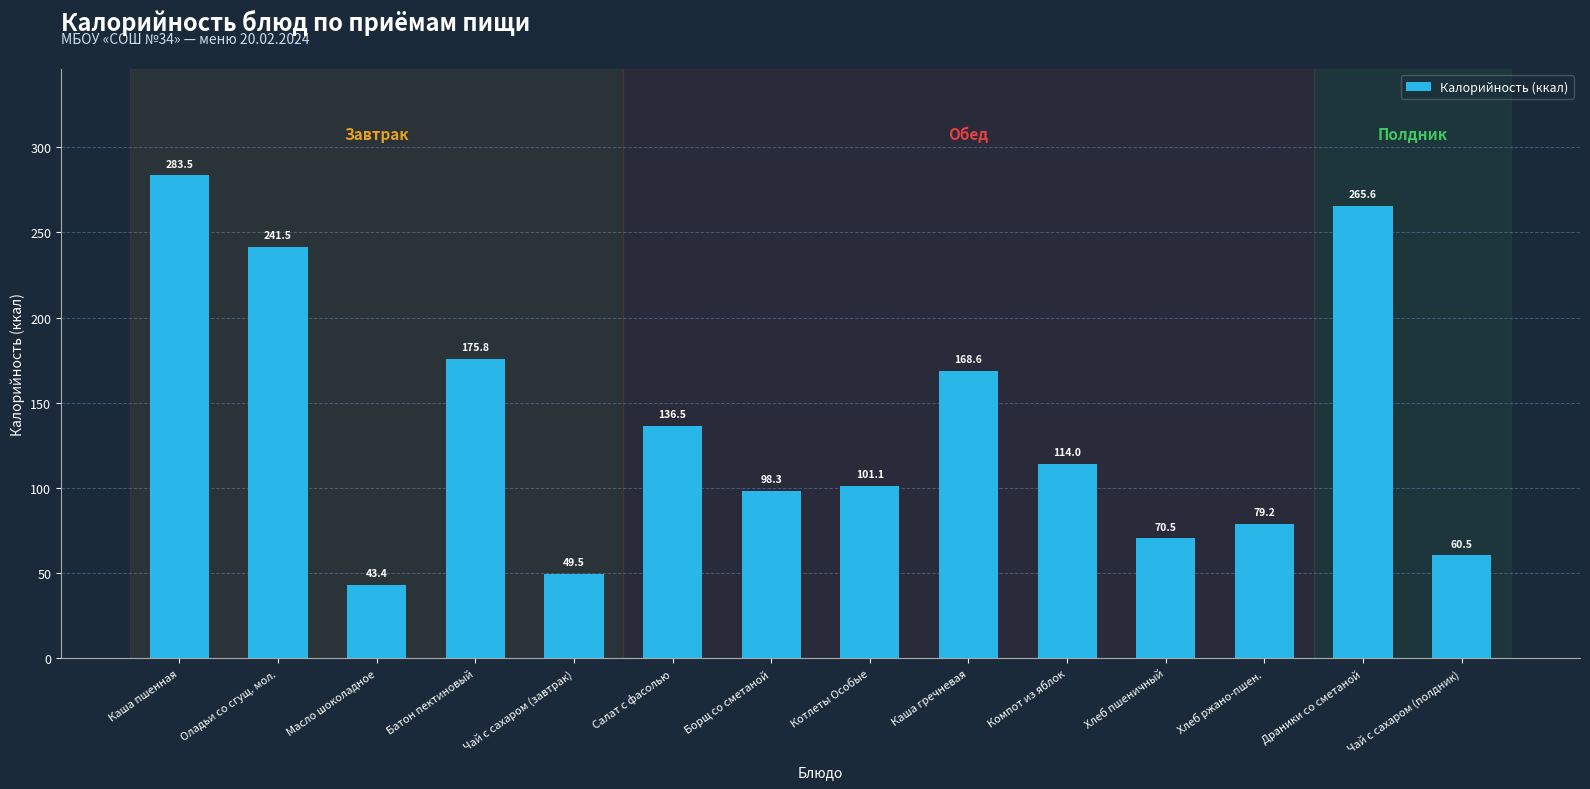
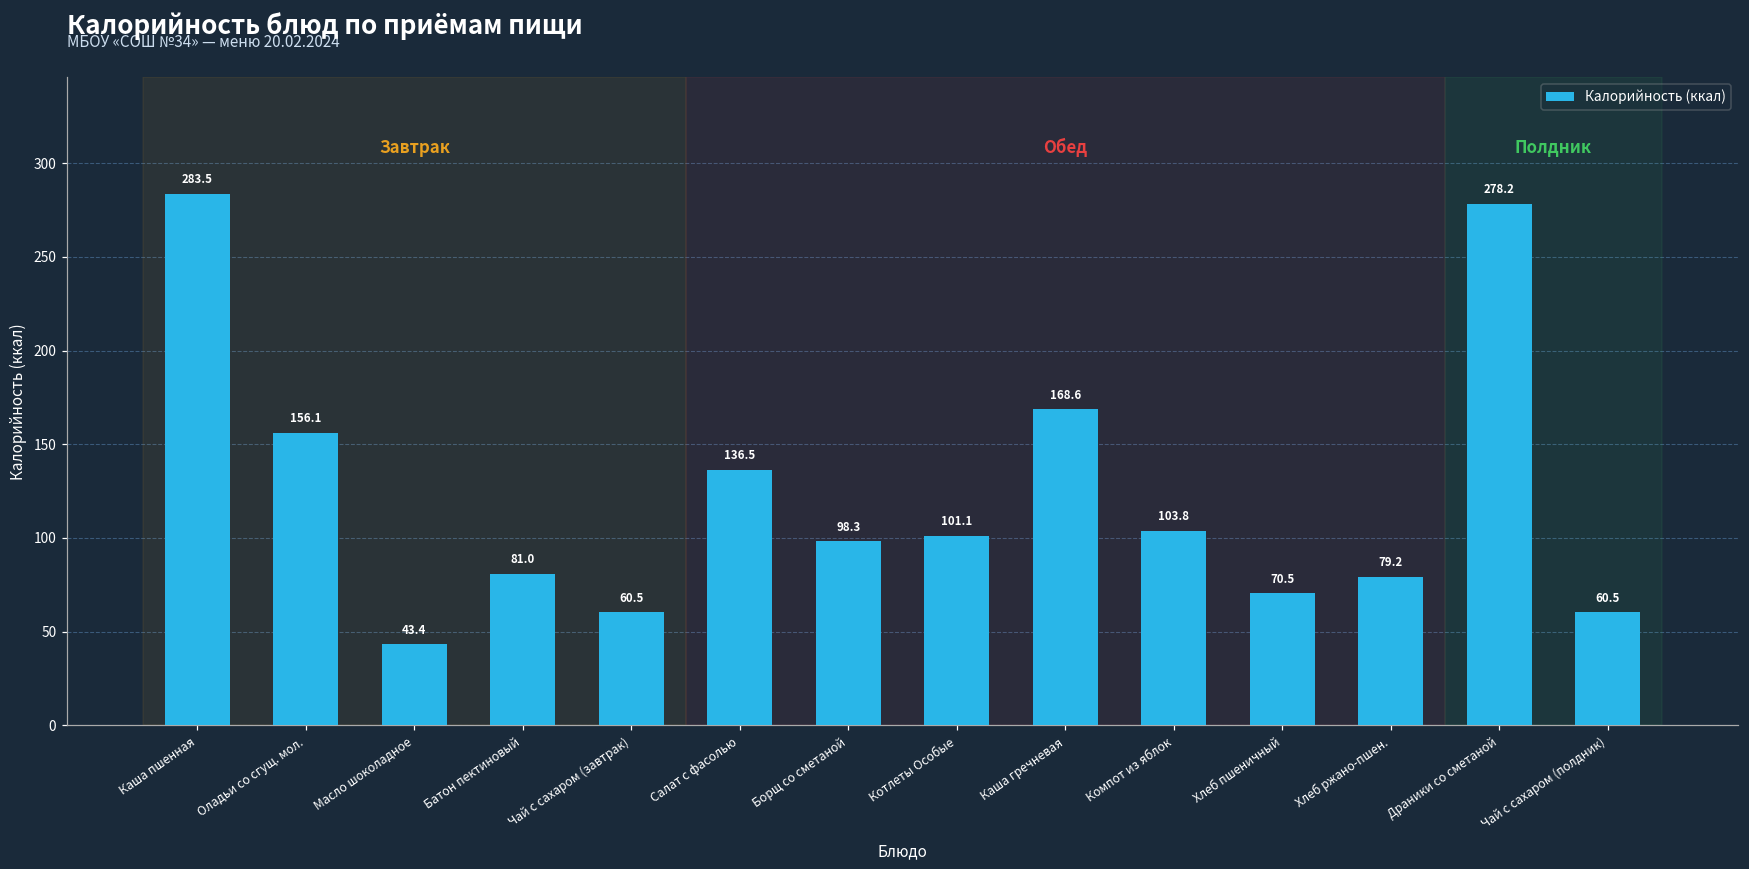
Оладьи со сгущ. мол.: 241.5 -> 156.1
Батон пектиновый: 175.8 -> 81.0
Чай с сахаром (завтрак): 49.5 -> 60.5
Компот из яблок: 114.0 -> 103.8
Драники со сметаной: 265.6 -> 278.2
